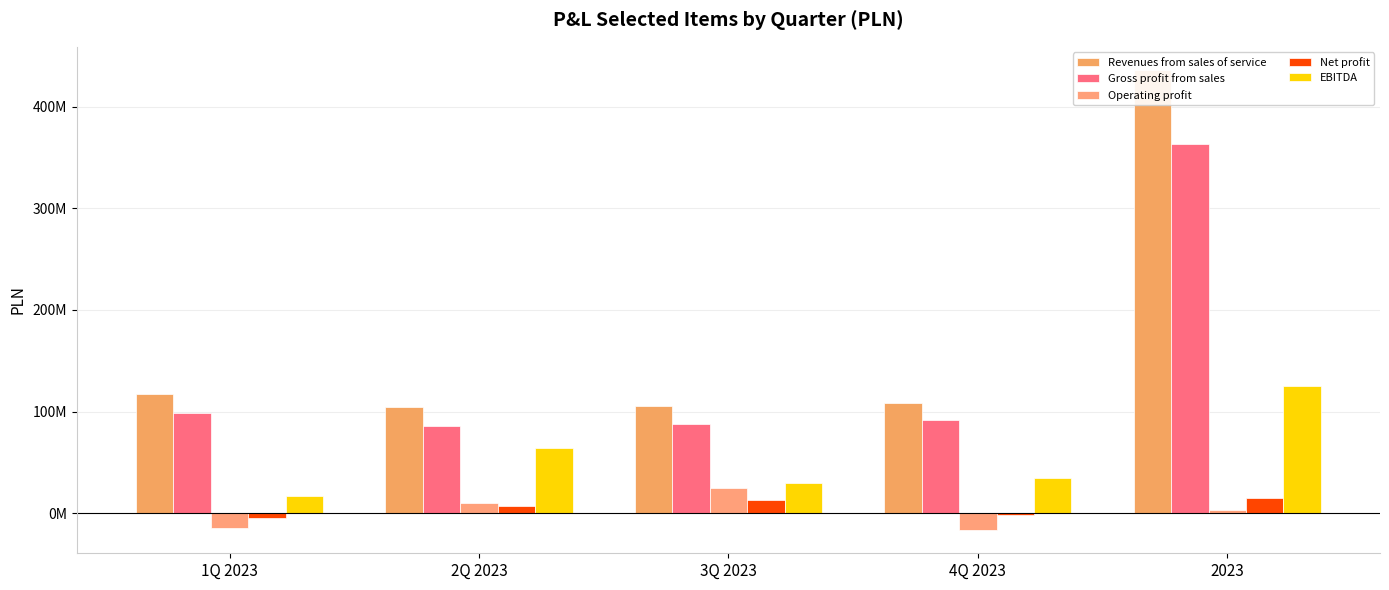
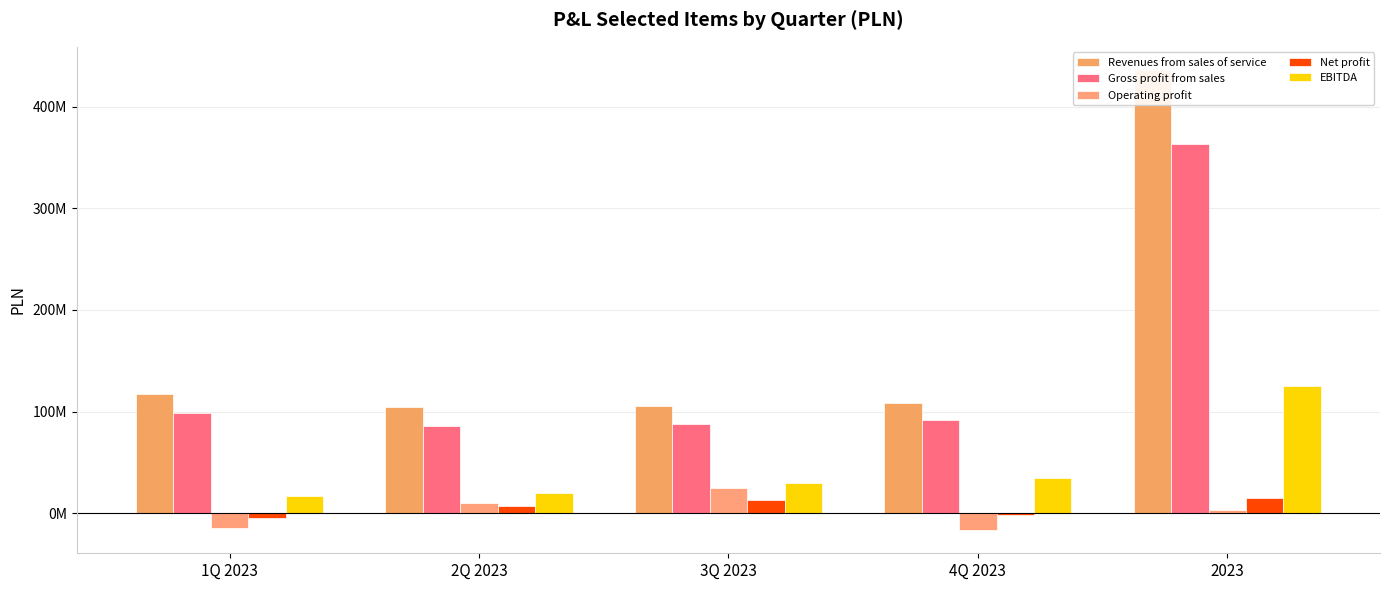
EBITDA, 2Q 2023: 64000000 -> 20000000
